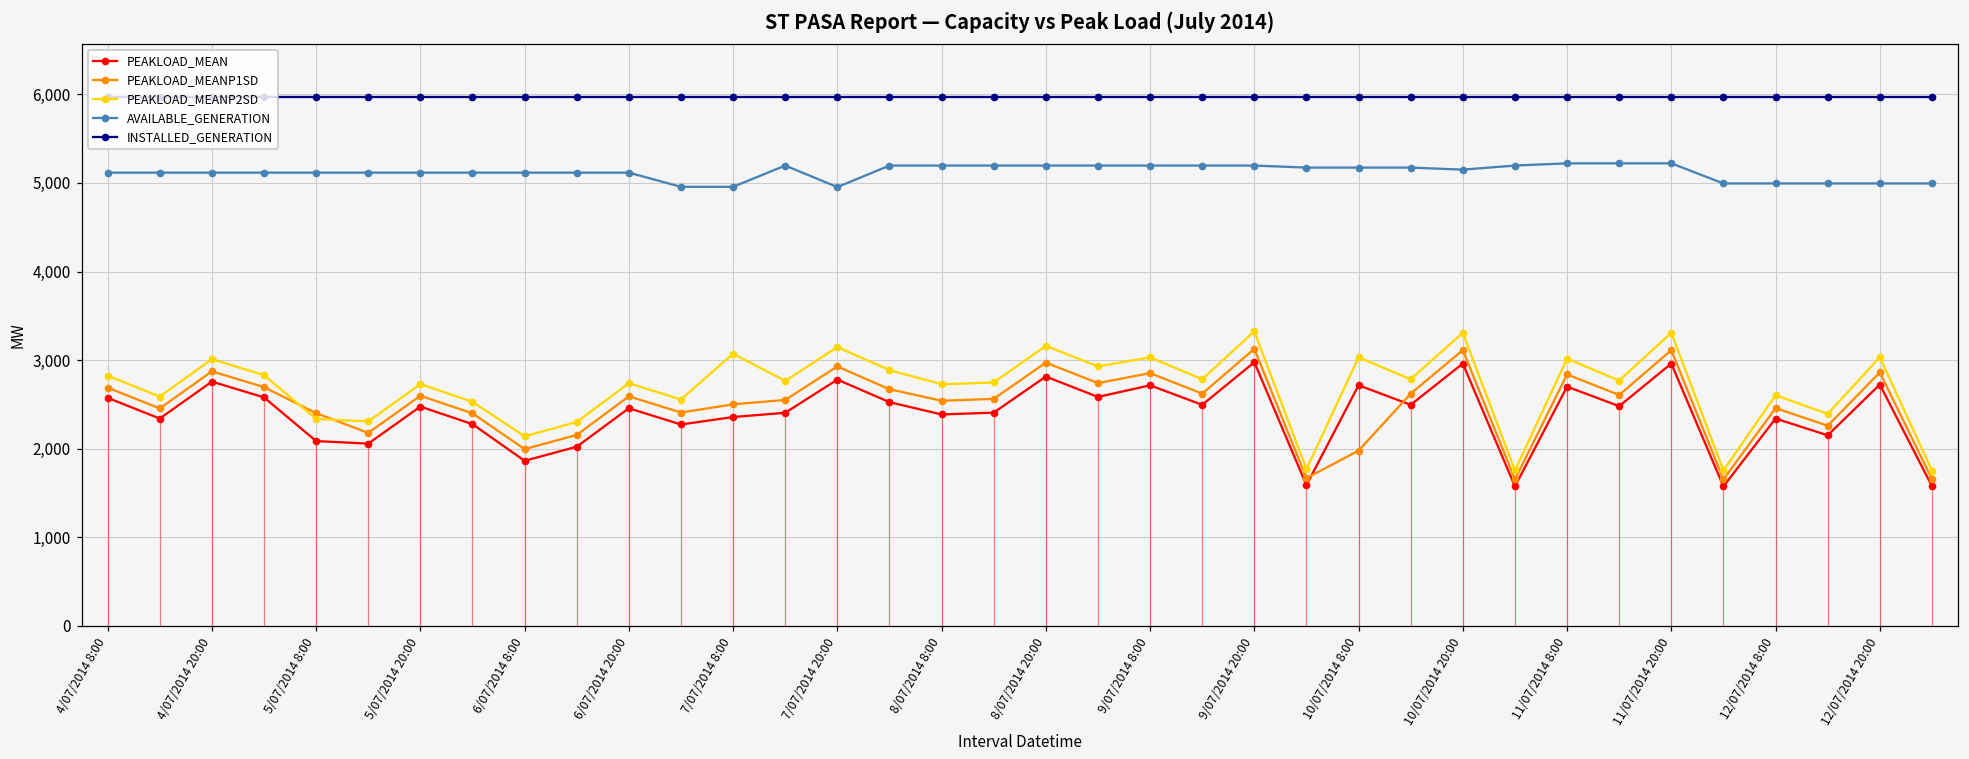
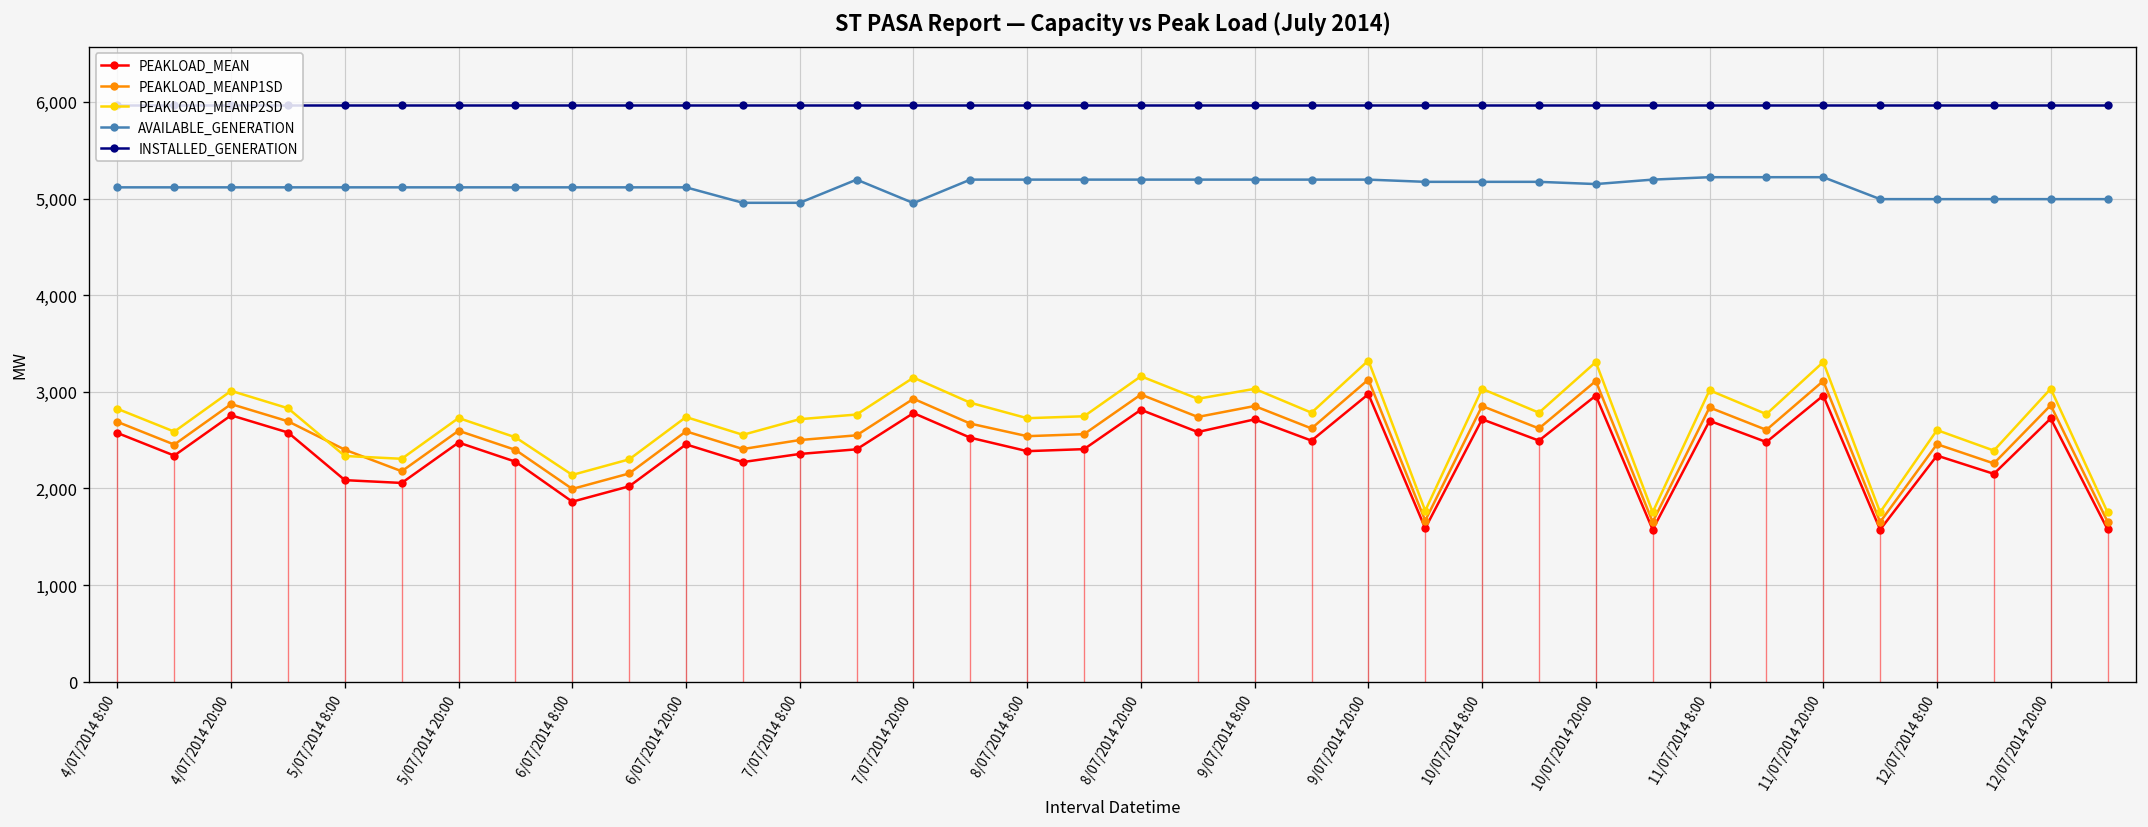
PEAKLOAD_MEANP2SD, 7/07/2014 8:00: 3,100 -> 2,700
PEAKLOAD_MEANP1SD, 10/07/2014 8:00: 2,000 -> 2,900
